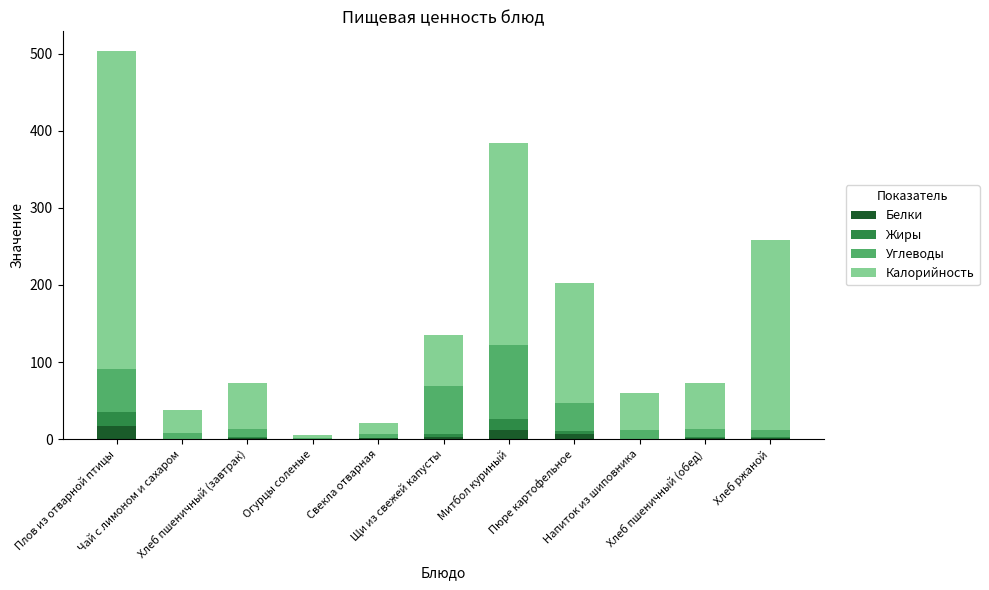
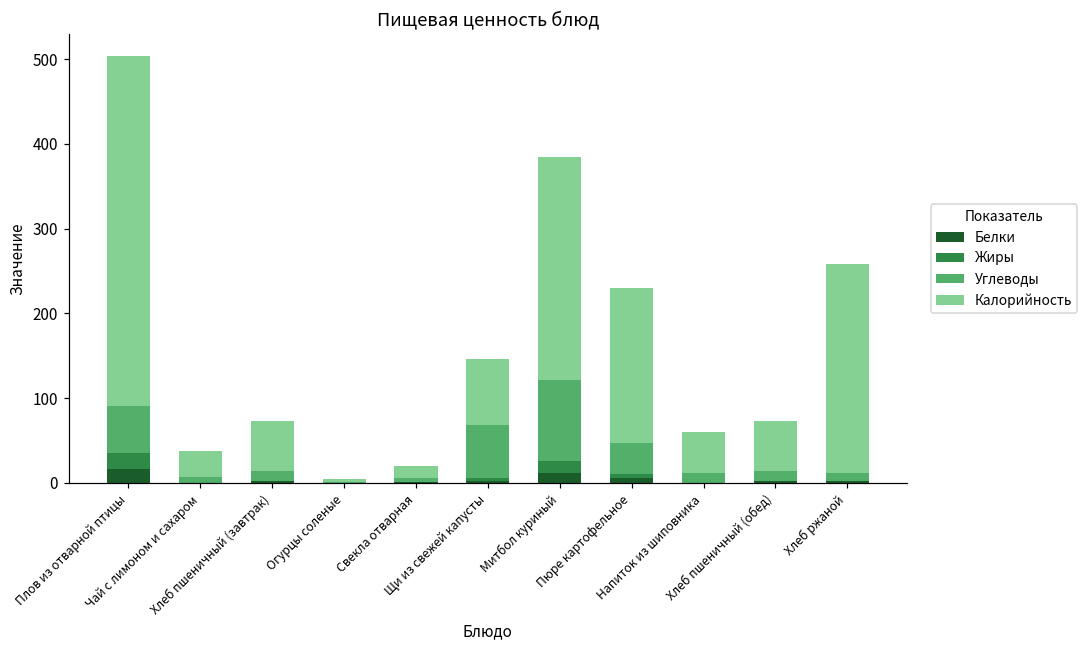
Калорийность, Щи из свежей капусты: 70 -> 80
Калорийность, Пюре картофельное: 160 -> 180
